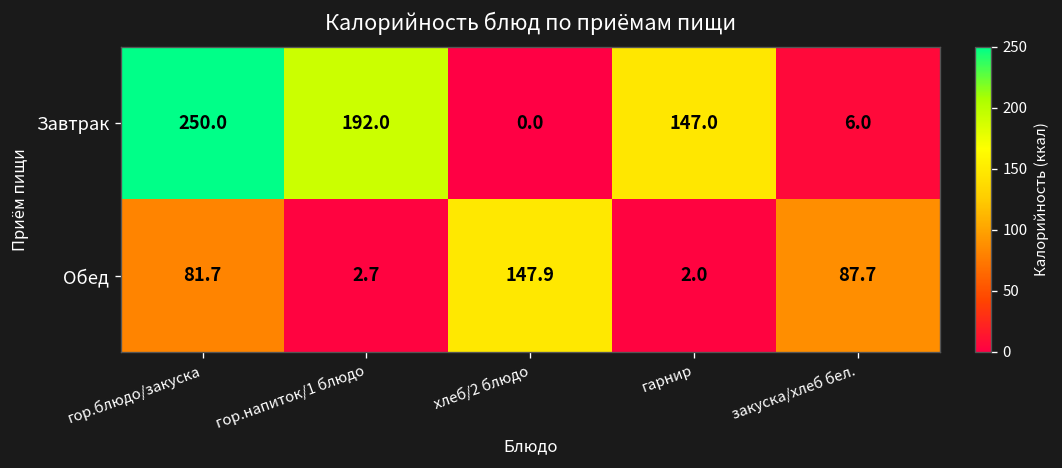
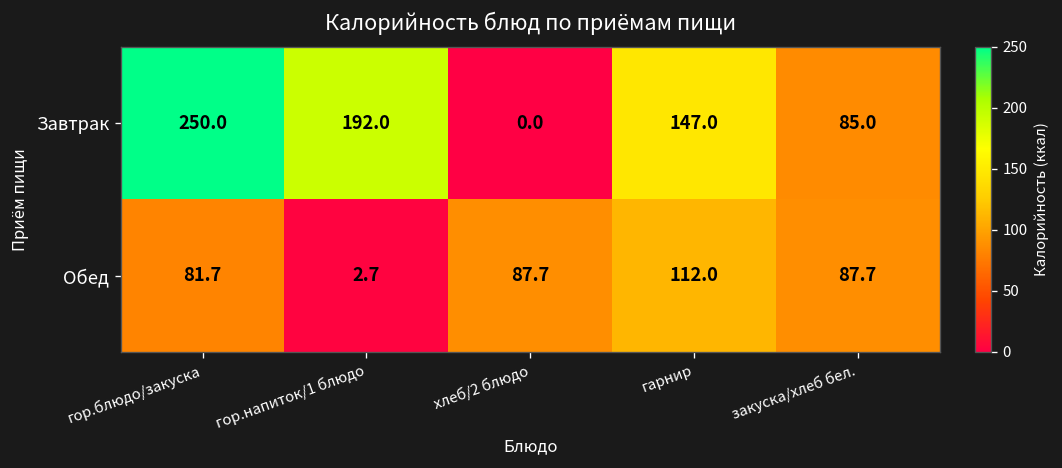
Завтрак, закуска/хлеб бел.: 6.0 -> 85.0
Обед, хлеб/2 блюдо: 147.9 -> 87.7
Обед, гарнир: 2.0 -> 112.0
